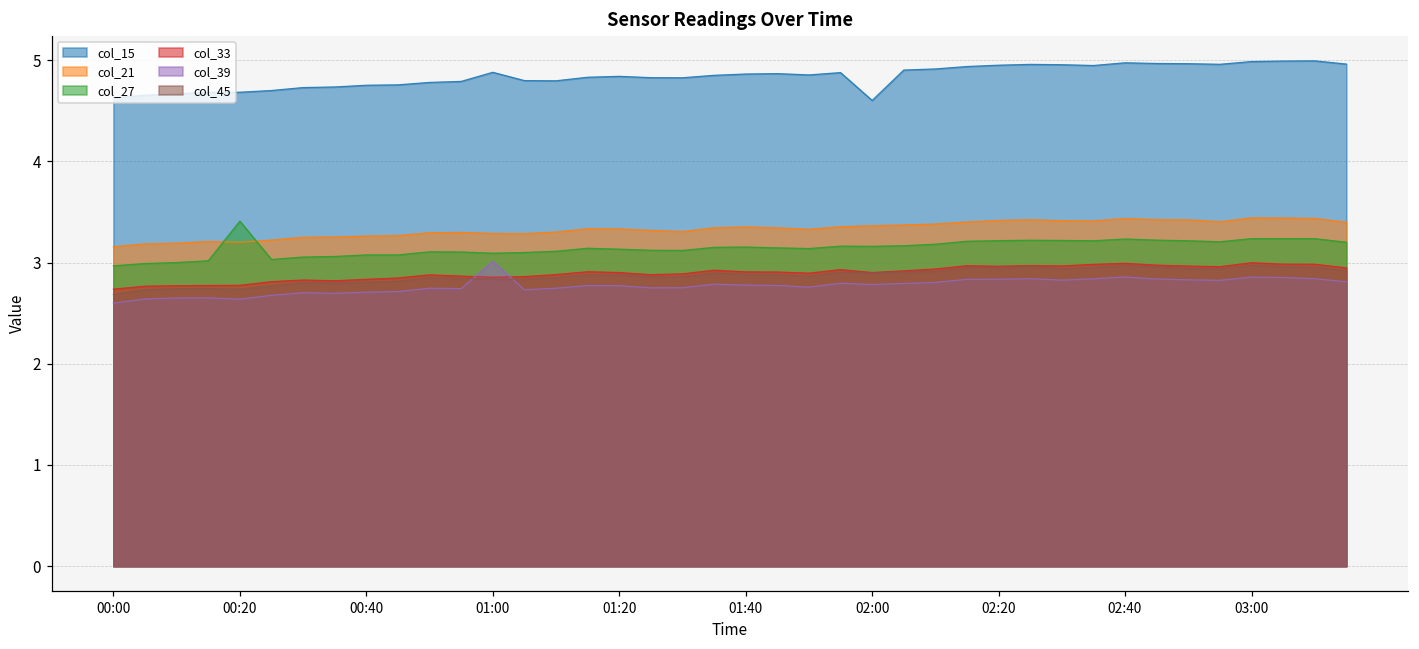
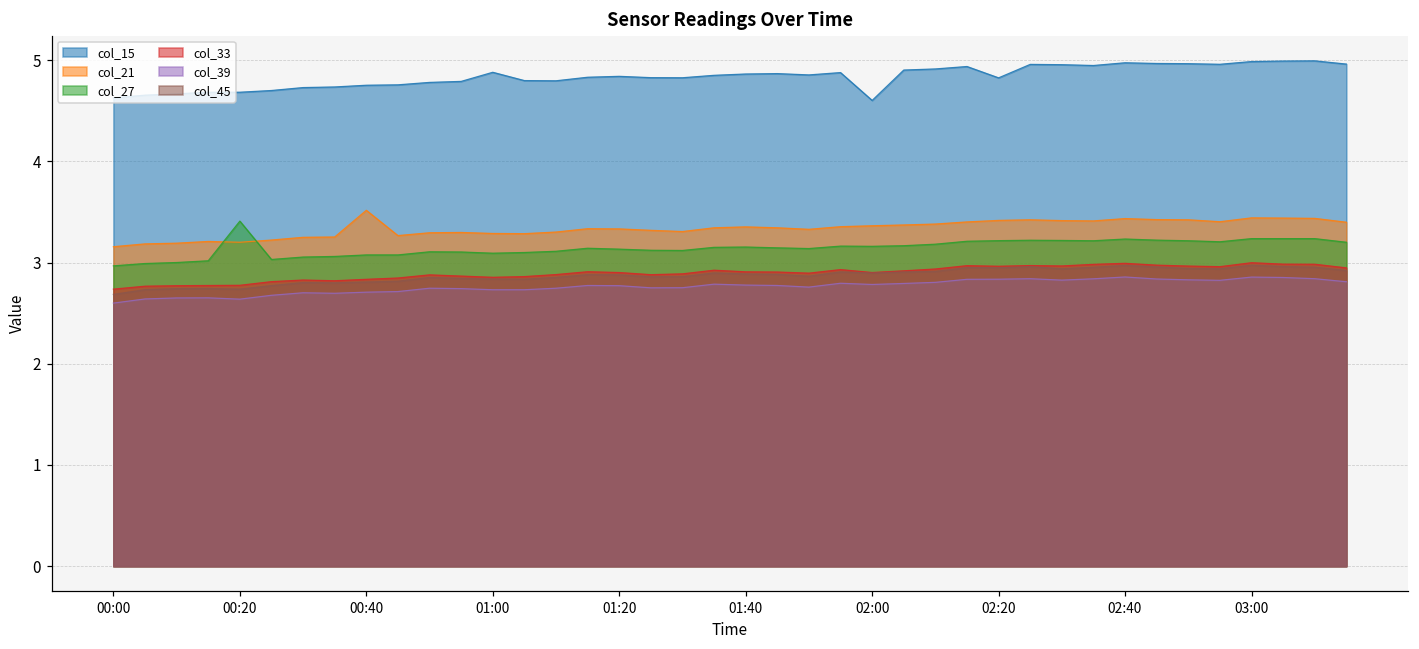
col_21, 00:40: 3.3 -> 3.5
col_39, 01:00: 3.0 -> 2.7
col_15, 02:20: 4.9 -> 4.8
